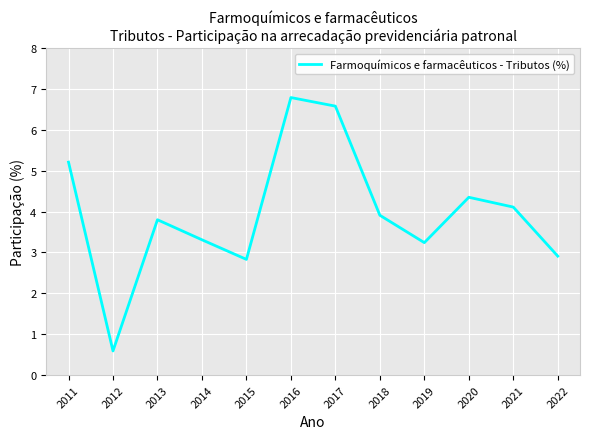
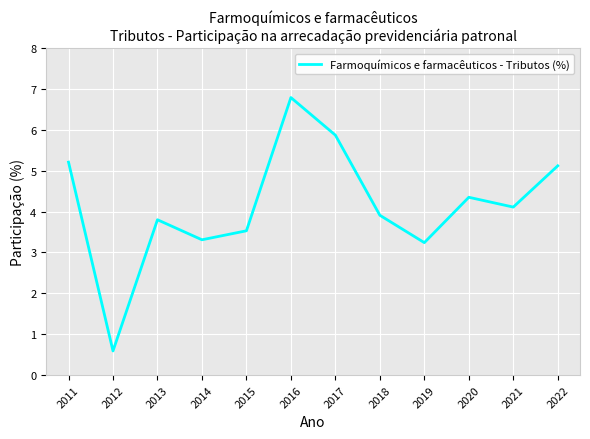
2015: 2.8 -> 3.5
2017: 6.6 -> 5.9
2022: 2.9 -> 5.1
